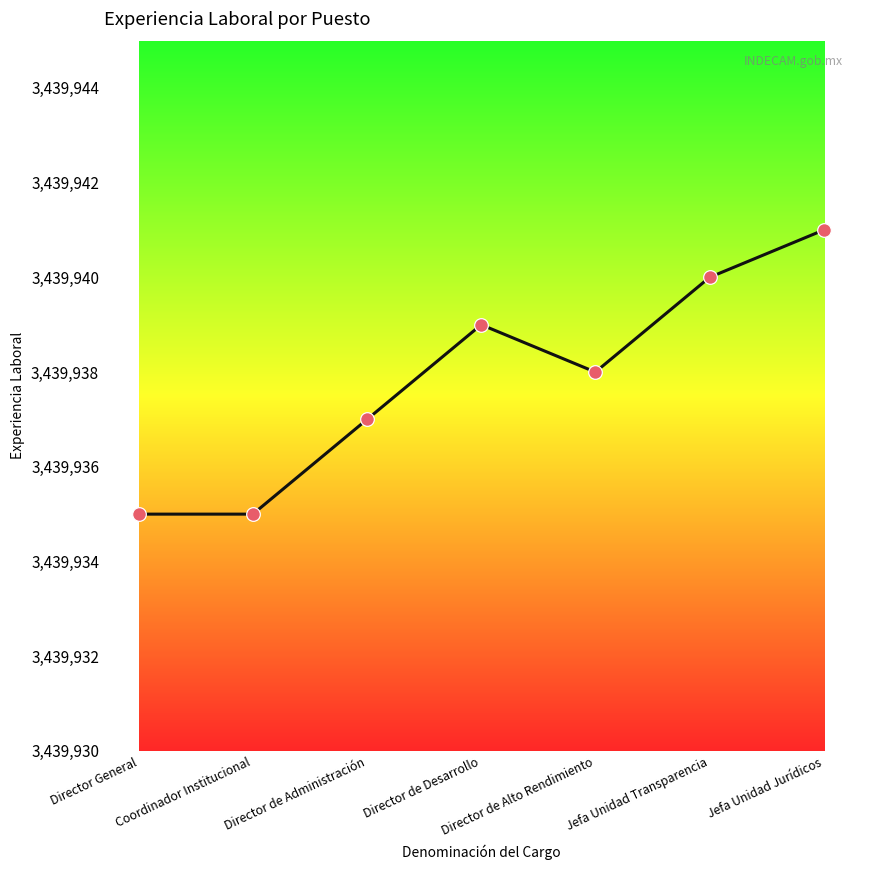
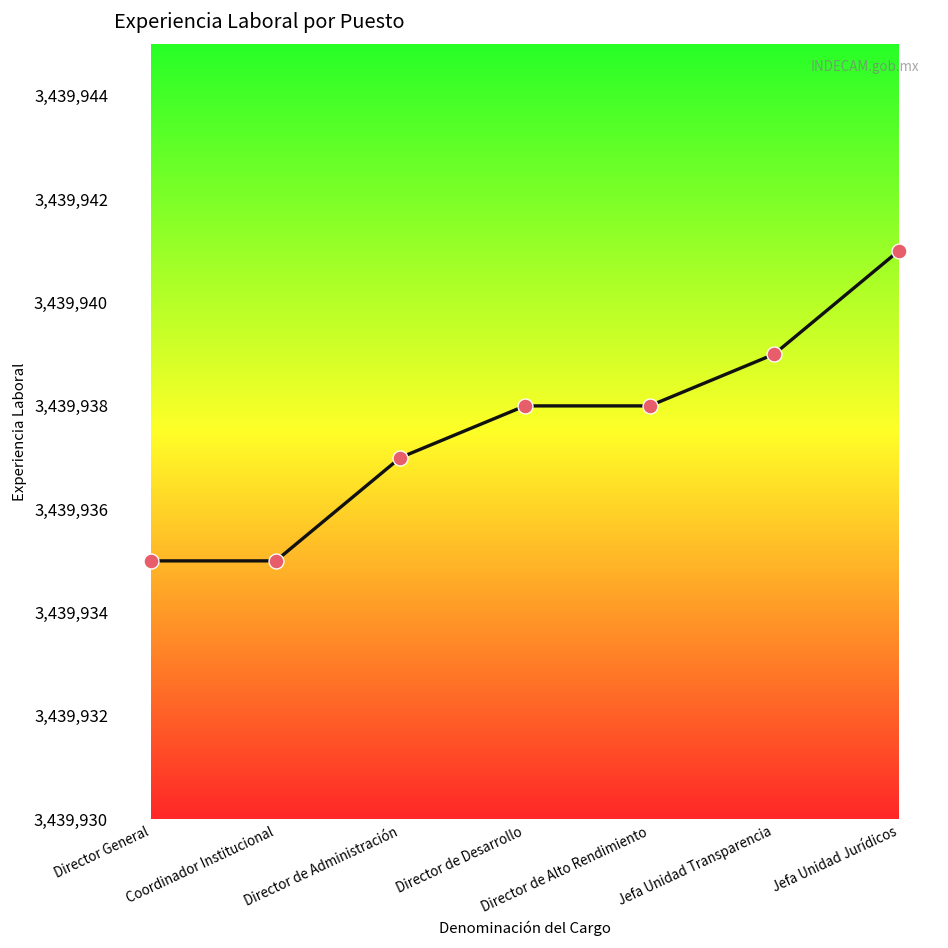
Director de Desarrollo: 3,439,939 -> 3,439,938
Jefa Unidad Transparencia: 3,439,940 -> 3,439,939
